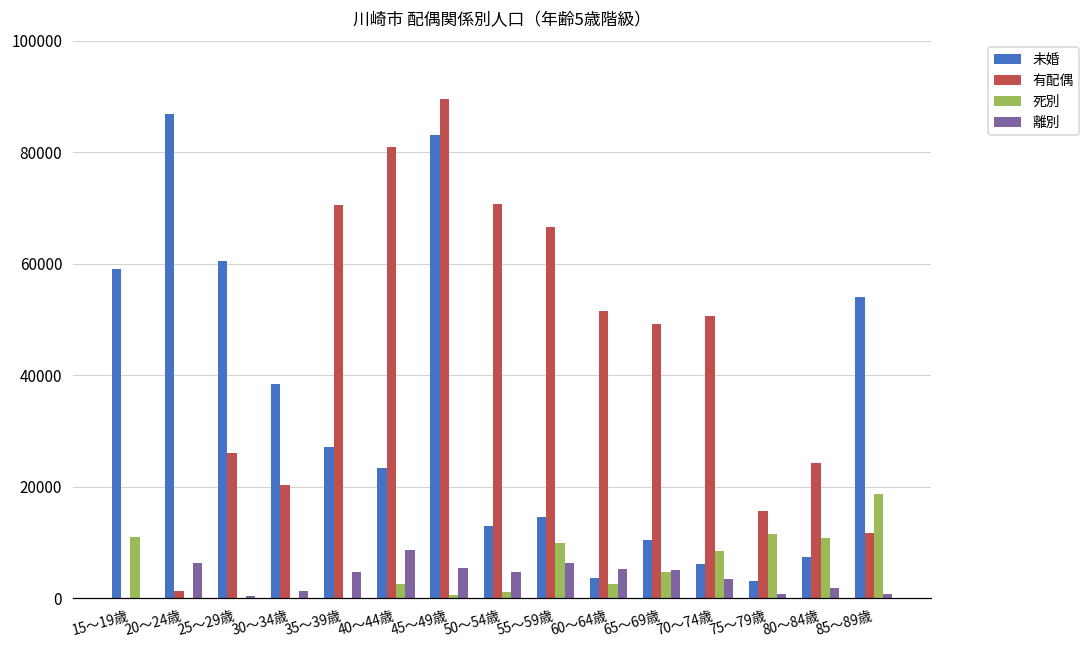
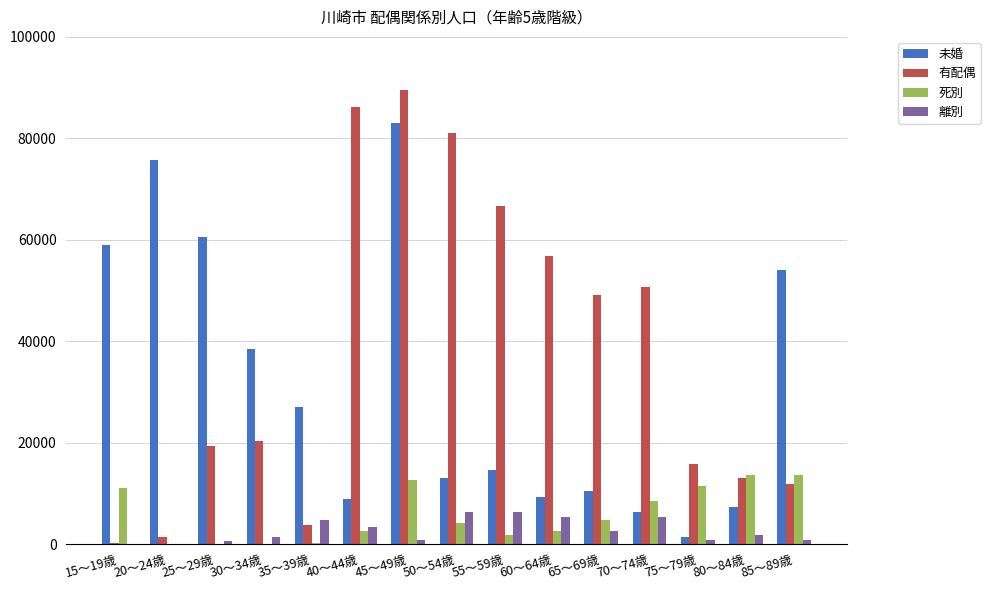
未婚, 20～24歳: 87000 -> 76000
離別, 20～24歳: 6000 -> 0
有配偶, 25～29歳: 26000 -> 19000
有配偶, 35～39歳: 70000 -> 4000
未婚, 40～44歳: 23000 -> 9000
有配偶, 40～44歳: 81000 -> 86000
離別, 40～44歳: 9000 -> 3000
死別, 45～49歳: 1000 -> 13000
離別, 45～49歳: 6000 -> 1000
有配偶, 50～54歳: 71000 -> 81000
死別, 50～54歳: 1000 -> 4000
離別, 50～54歳: 5000 -> 6000
死別, 55～59歳: 10000 -> 2000
未婚, 60～64歳: 4000 -> 9000
有配偶, 60～64歳: 52000 -> 57000
離別, 65～69歳: 5000 -> 3000
離別, 70～74歳: 3000 -> 5000
未婚, 75～79歳: 3000 -> 1000
有配偶, 80～84歳: 24000 -> 13000
死別, 80～84歳: 11000 -> 14000
死別, 85～89歳: 19000 -> 14000
